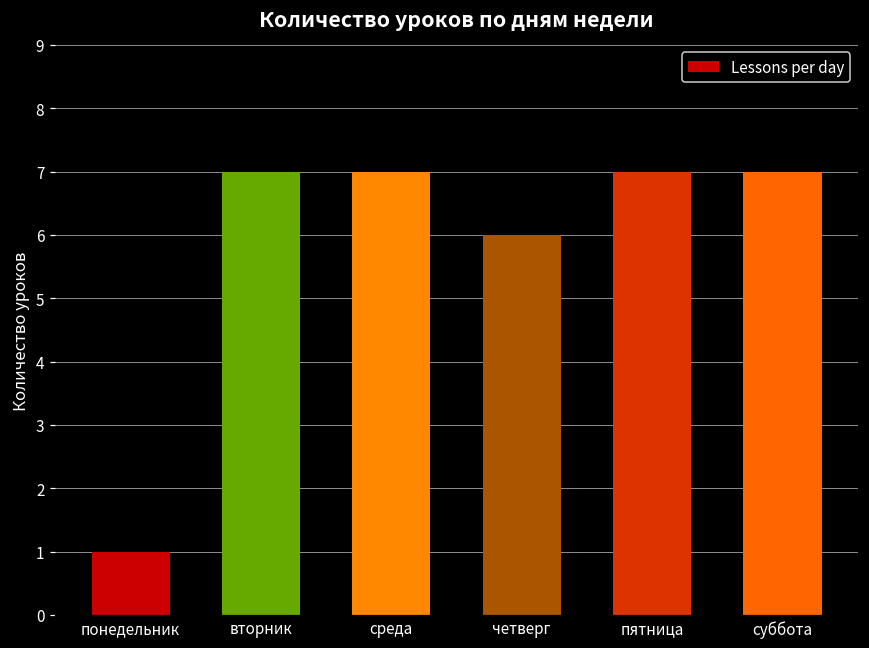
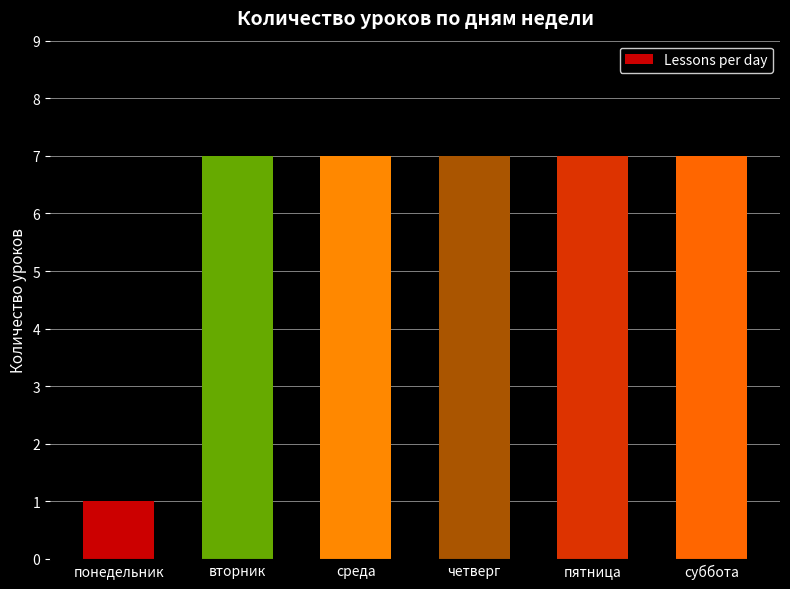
четверг: 6 -> 7
